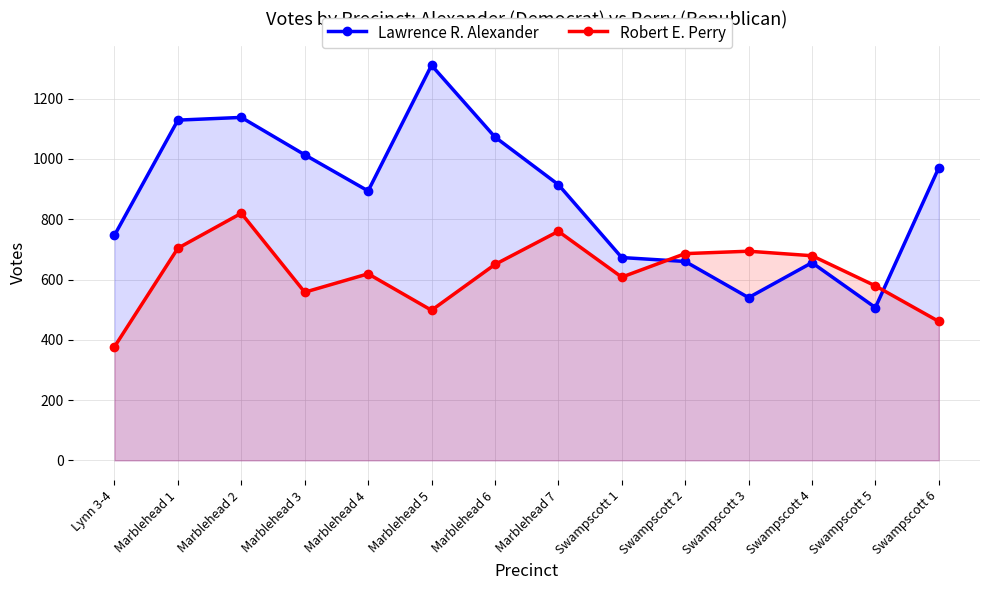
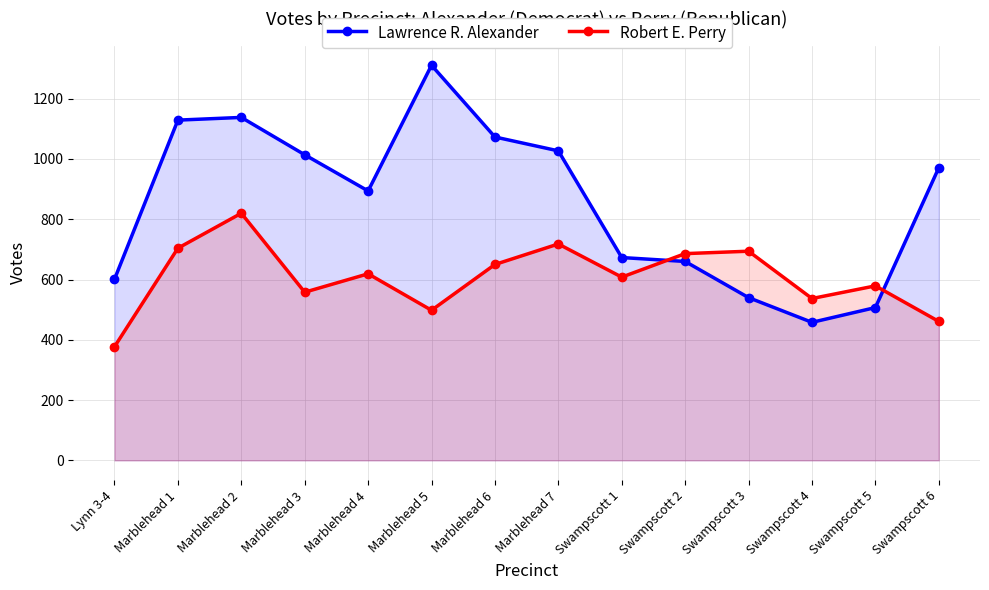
Lawrence R. Alexander, Lynn 3-4: 750 -> 600
Lawrence R. Alexander, Marblehead 7: 920 -> 1030
Robert E. Perry, Marblehead 7: 760 -> 720
Lawrence R. Alexander, Swampscott 4: 660 -> 460
Robert E. Perry, Swampscott 4: 680 -> 540
